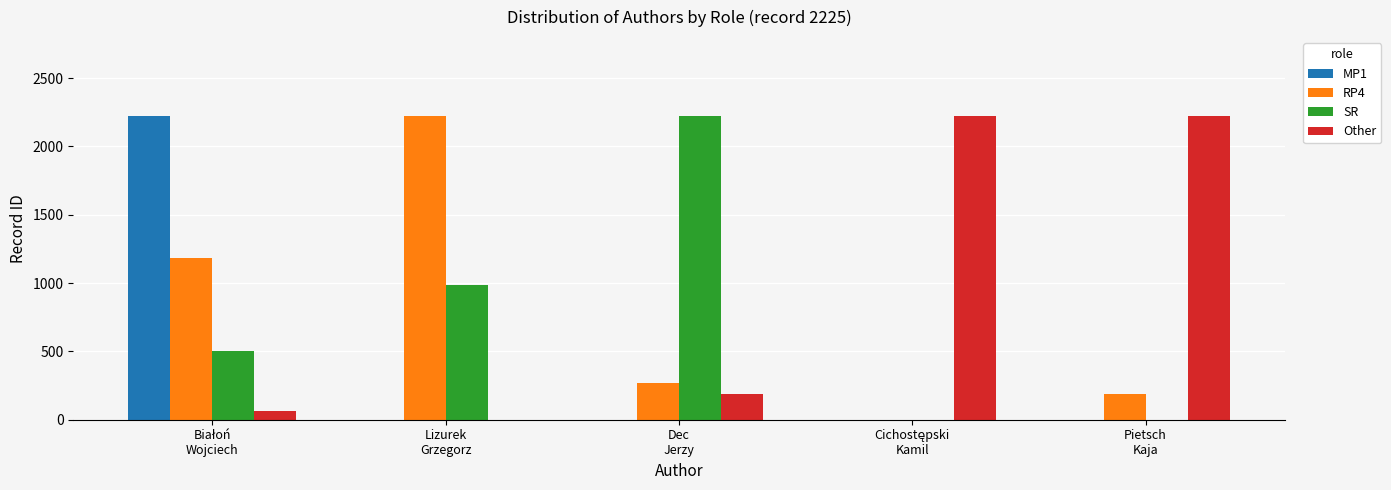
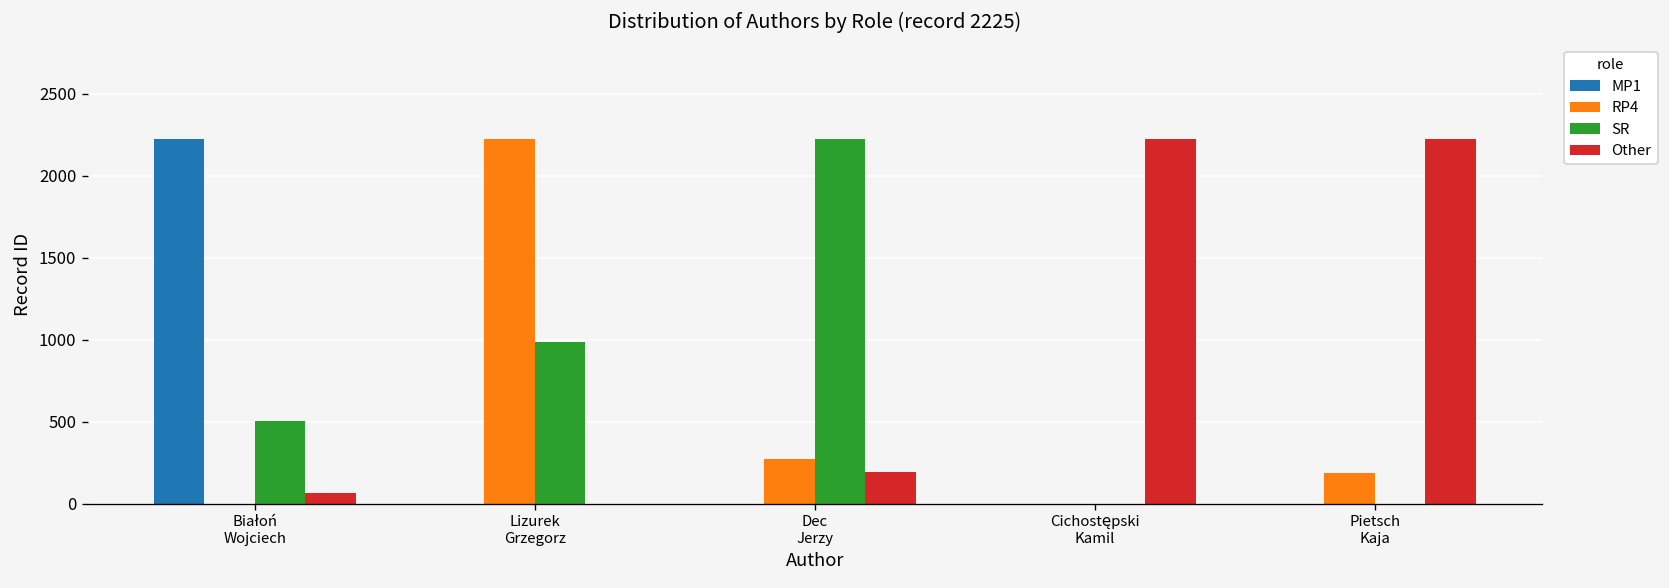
RP4, Białoń Wojciech: 1190 -> 0
